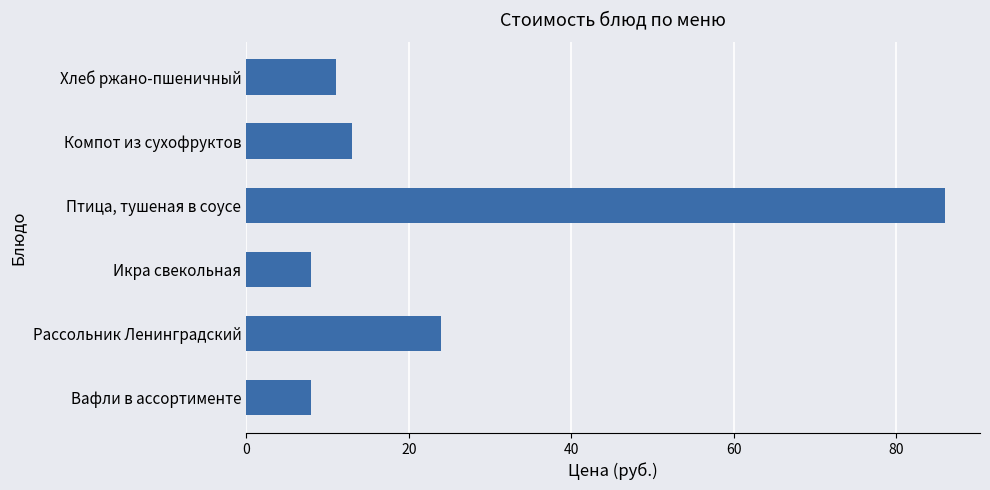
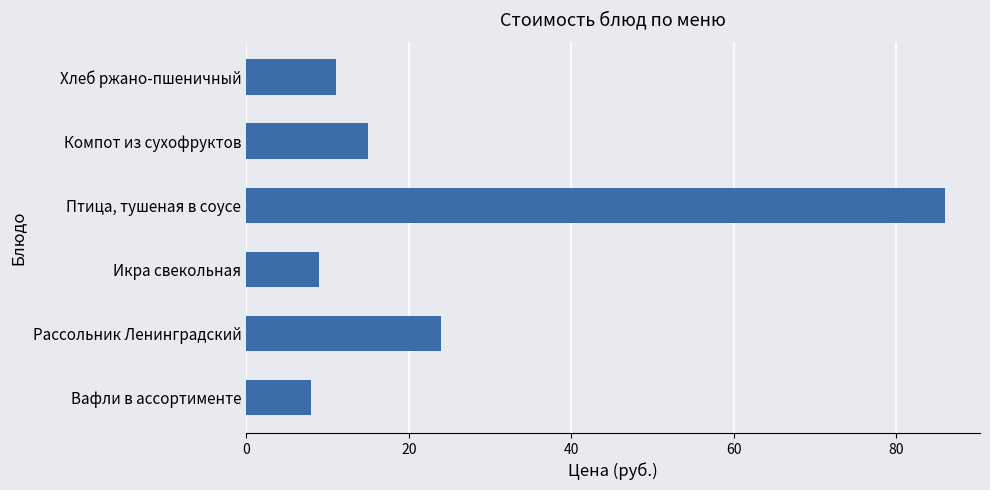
Компот из сухофруктов: 13 -> 15
Икра свекольная: 8 -> 9
